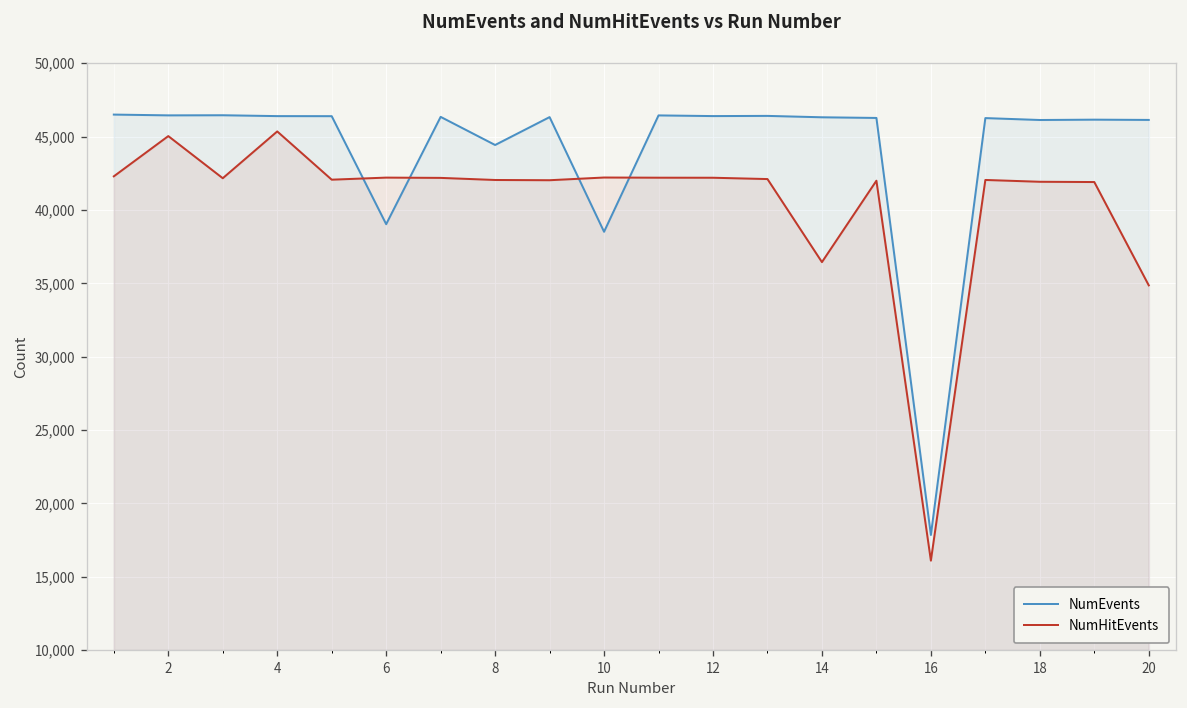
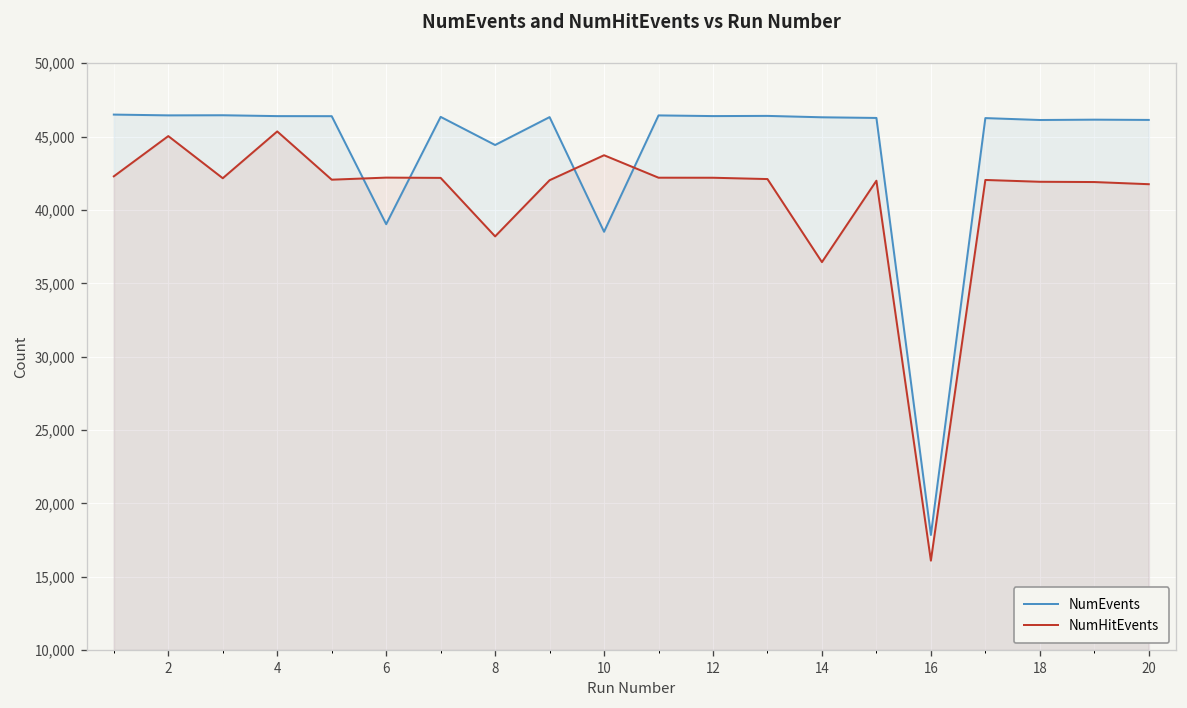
NumHitEvents, 8: 42,000 -> 38,200
NumHitEvents, 10: 42,200 -> 43,700
NumHitEvents, 20: 34,900 -> 41,800
